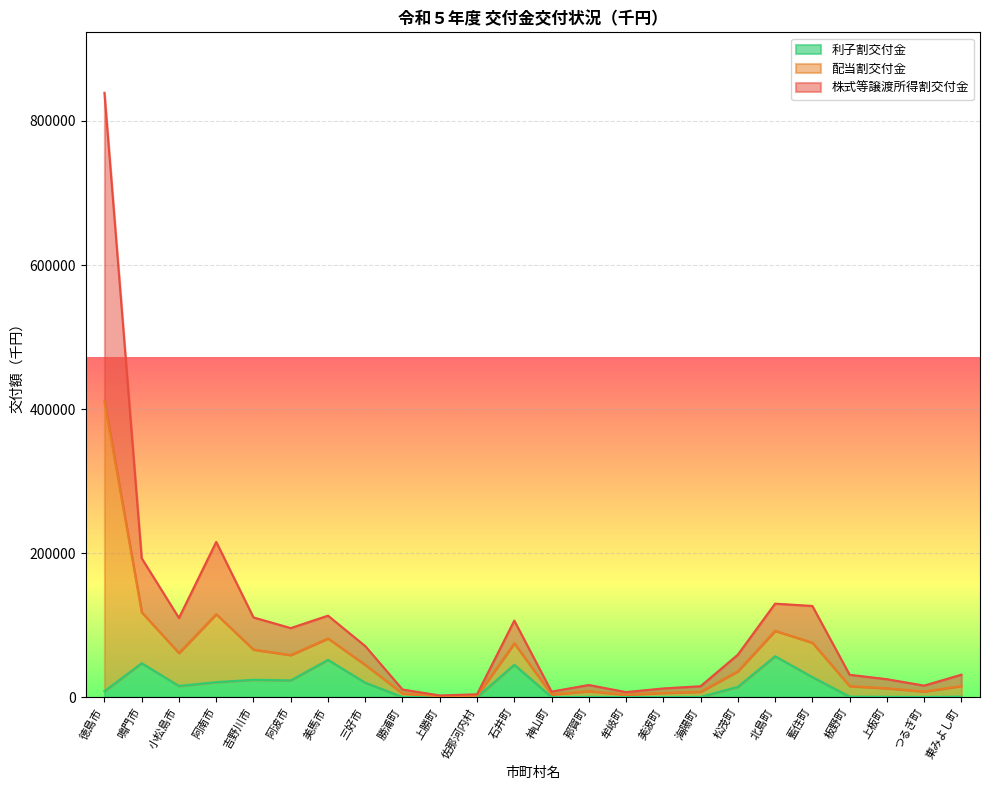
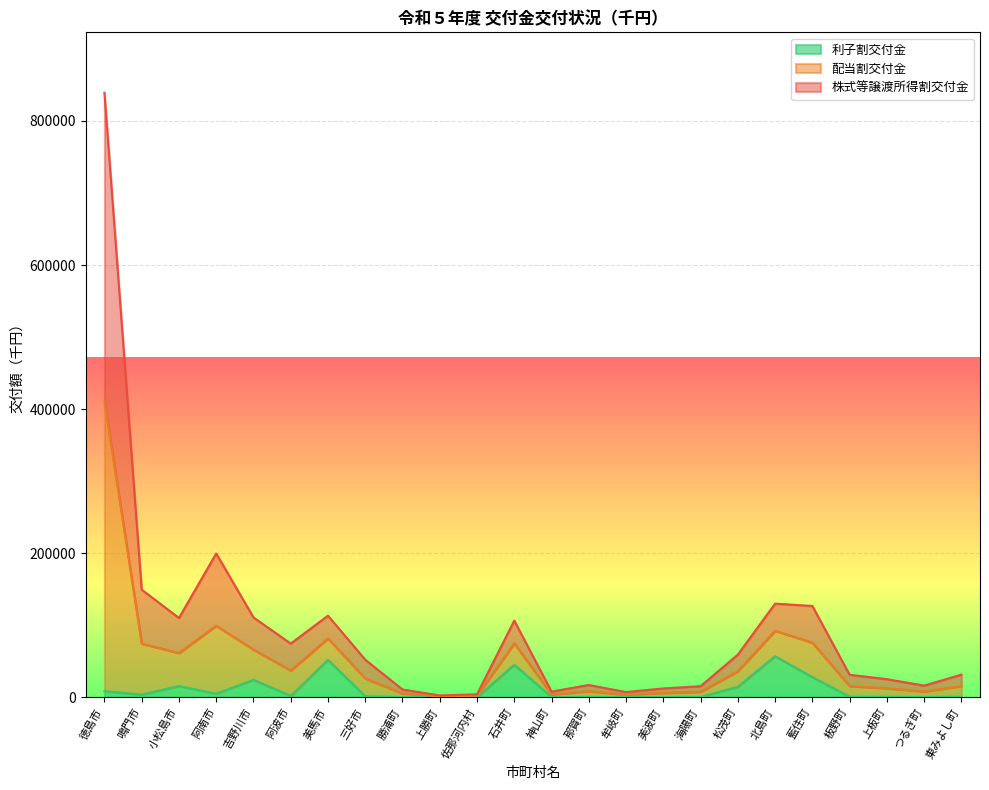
利子割交付金, 鳴門市: 50000 -> 0
利子割交付金, 阿南市: 20000 -> 0
利子割交付金, 阿波市: 20000 -> 0
利子割交付金, 三好市: 20000 -> 0
